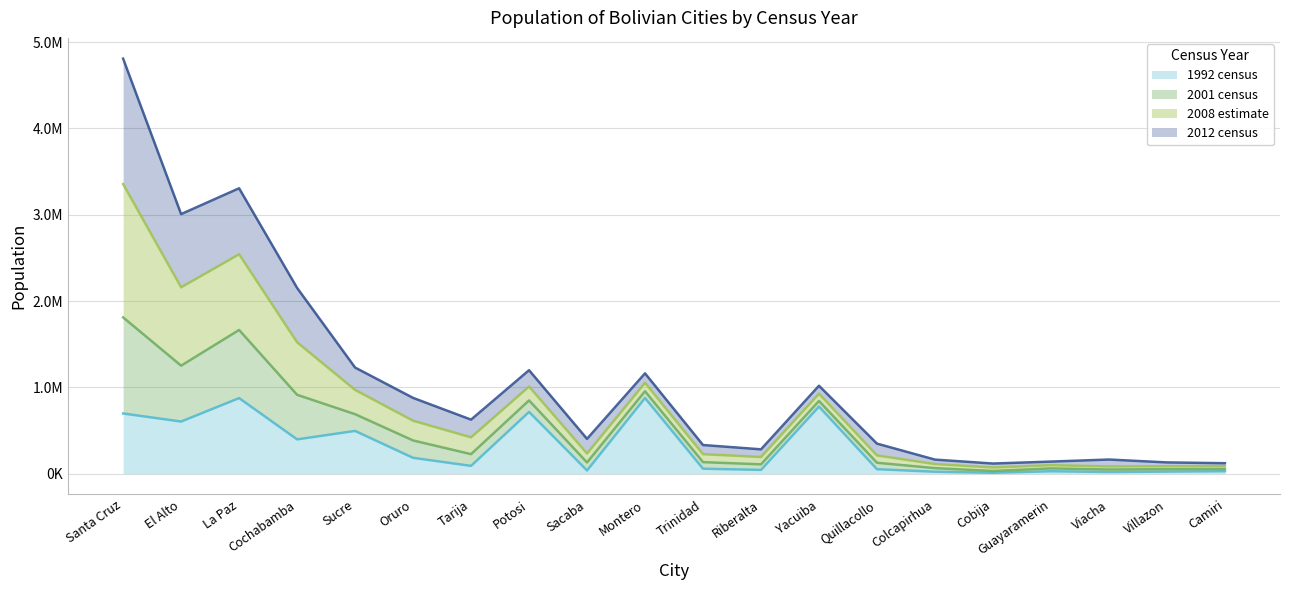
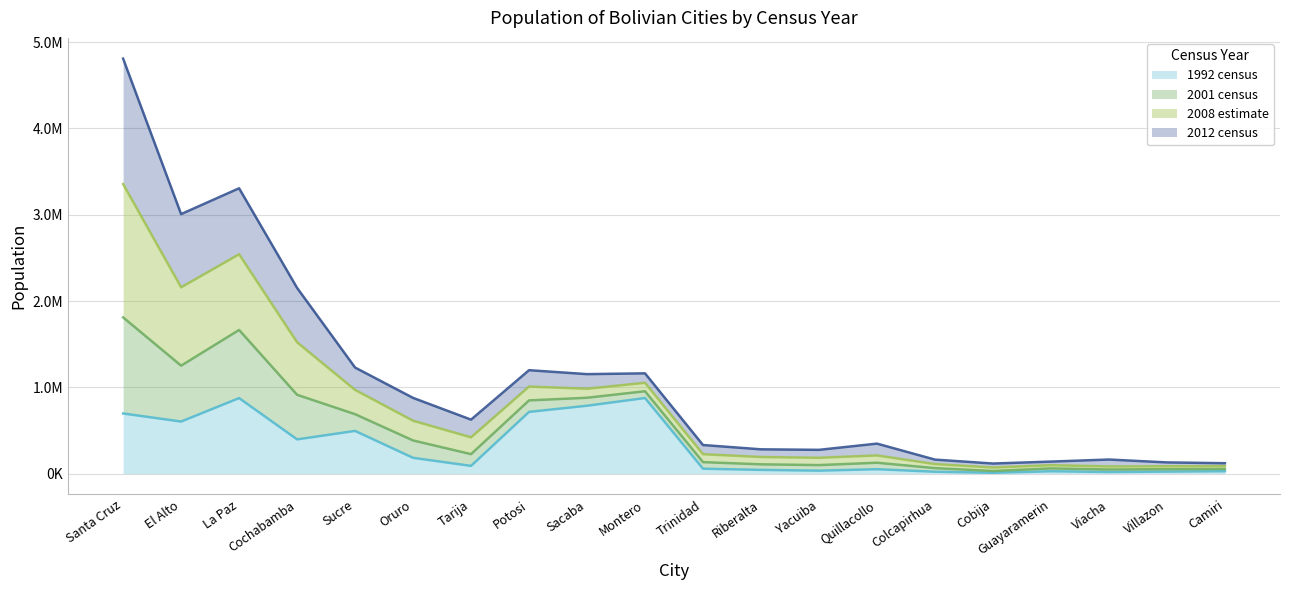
1992 census, Sacaba: 0 -> 800000
1992 census, Yacuiba: 800000 -> 0
